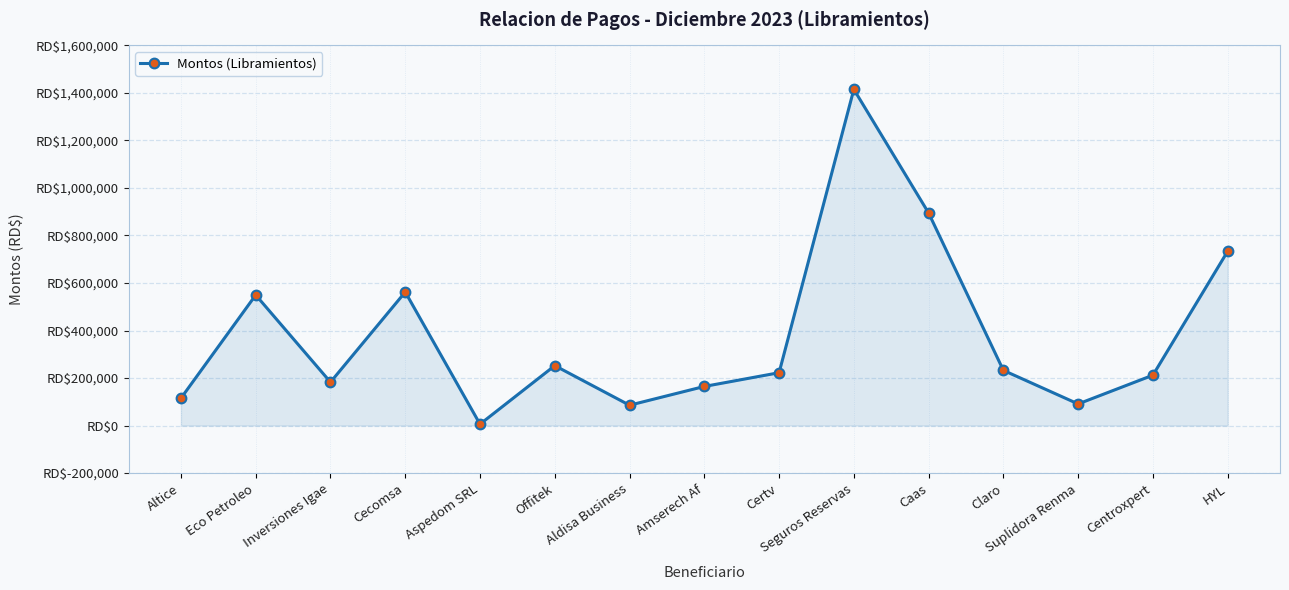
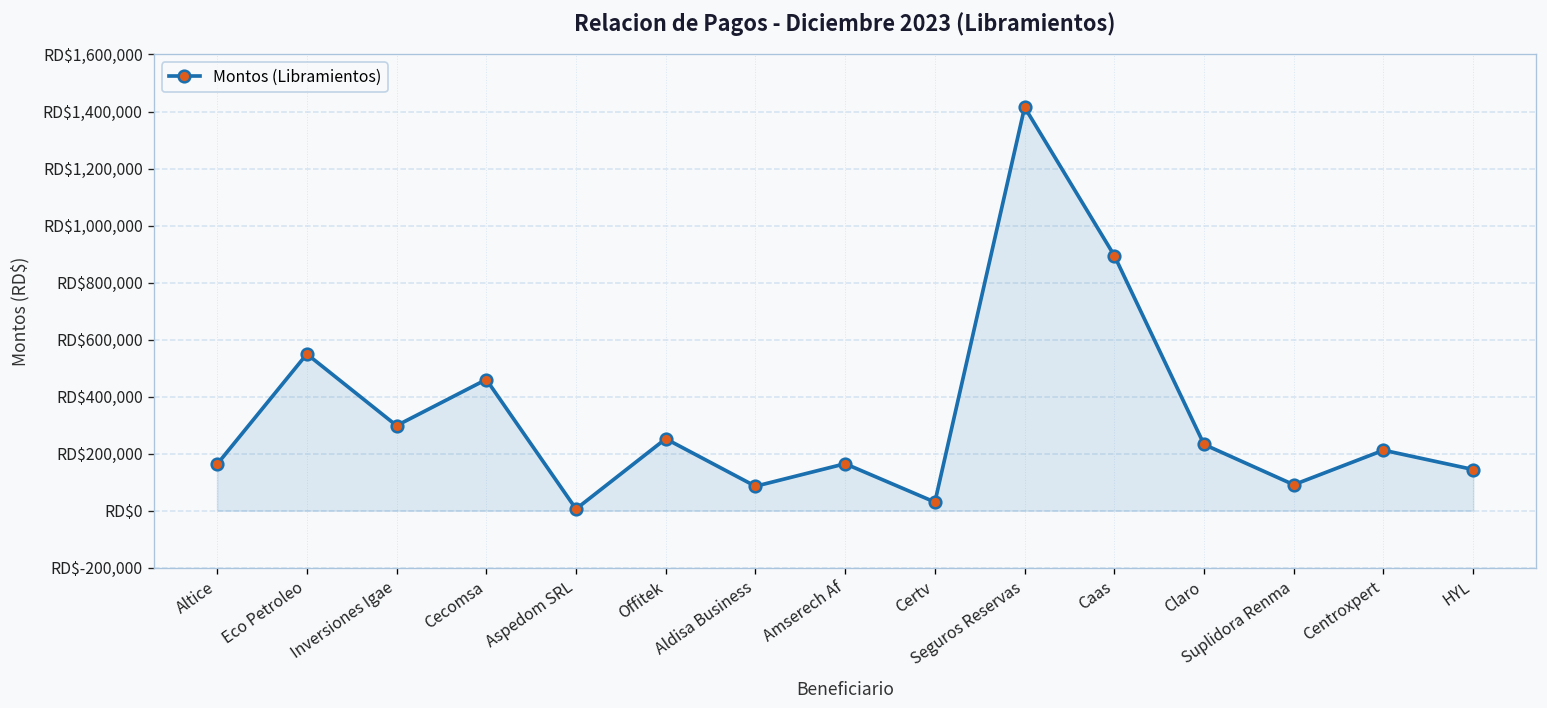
Altice: RD$120,000 -> RD$160,000
Inversiones Igae: RD$180,000 -> RD$300,000
Cecomsa: RD$560,000 -> RD$460,000
Certv: RD$220,000 -> RD$30,000
HYL: RD$730,000 -> RD$140,000
